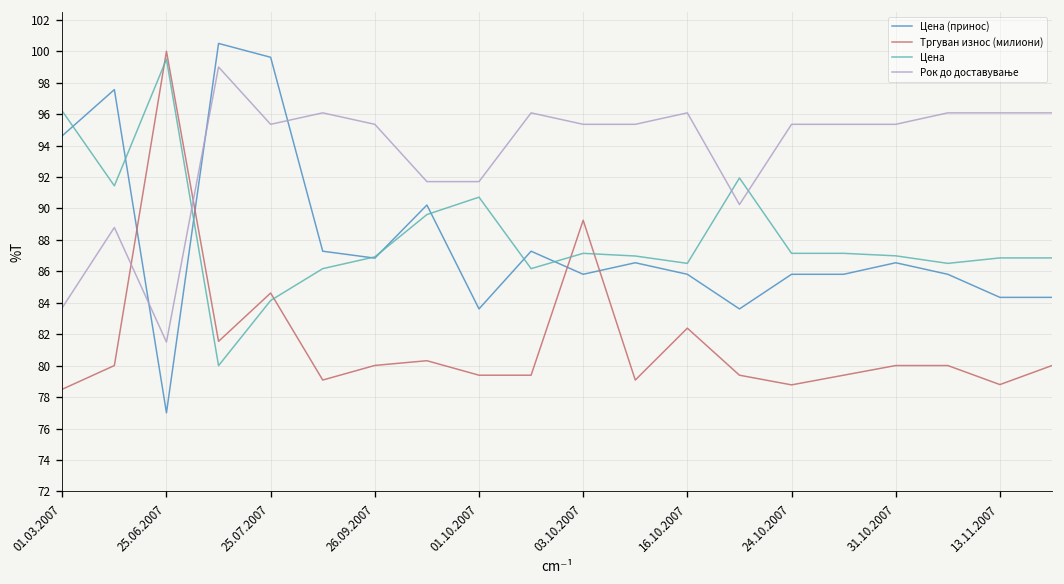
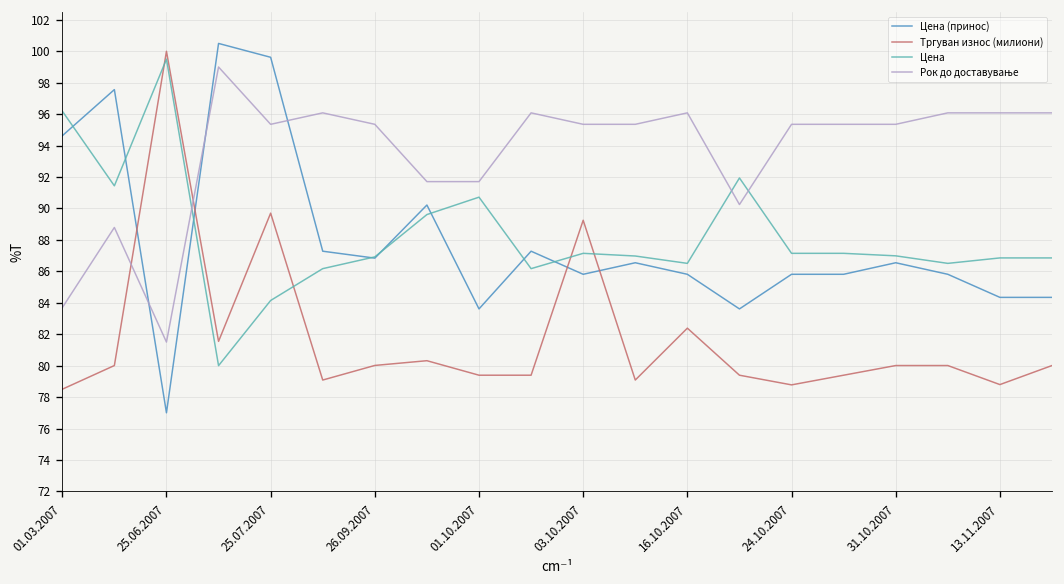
Тргуван износ (милиони), 25.07.2007: 84.6 -> 89.7
